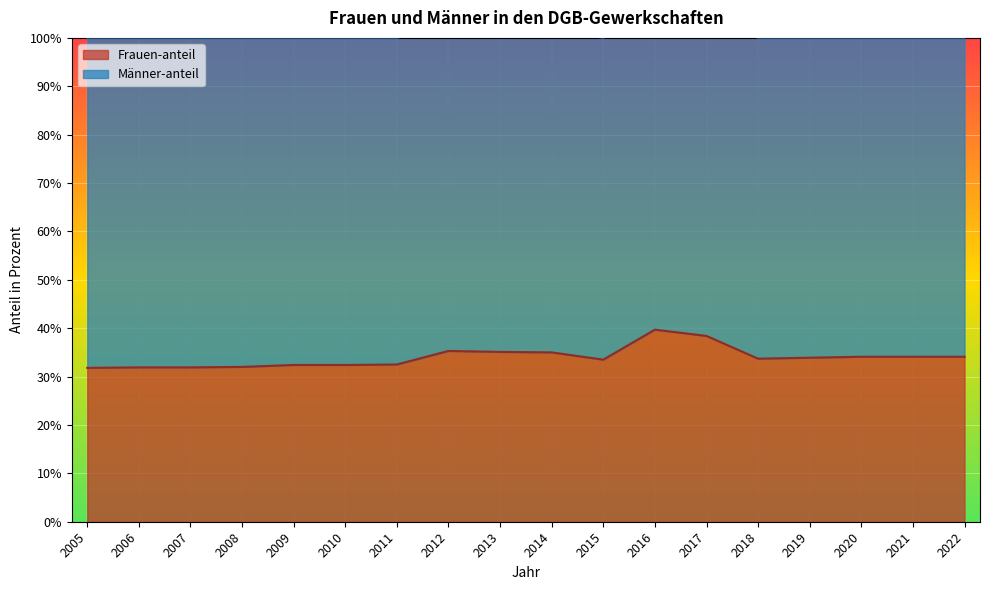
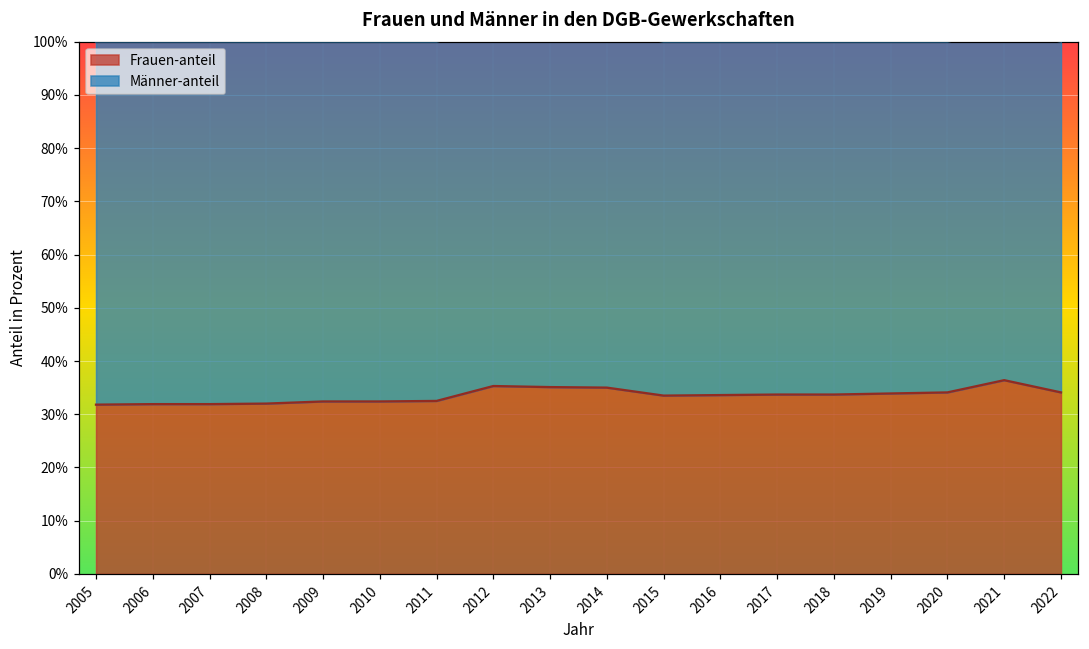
Frauen-anteil, 2016: 40% -> 34%
Frauen-anteil, 2017: 38% -> 34%
Frauen-anteil, 2021: 34% -> 36%
